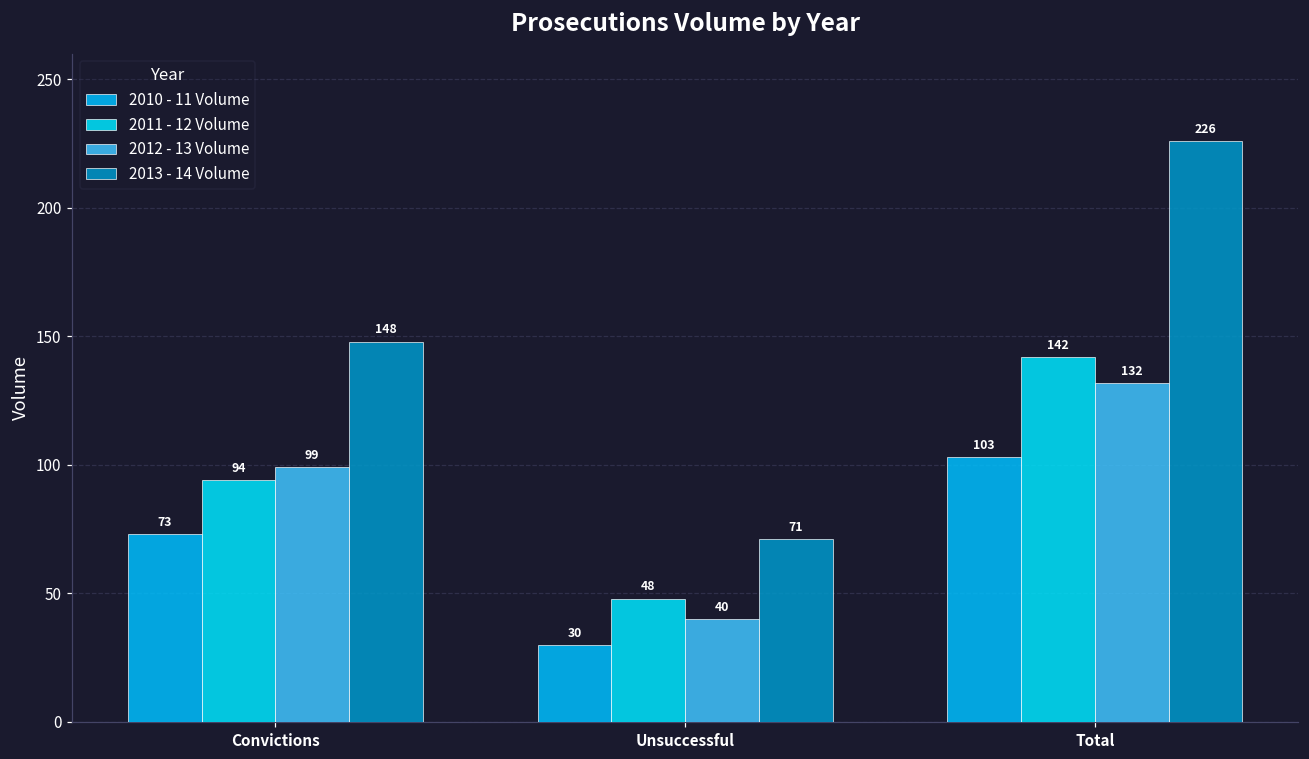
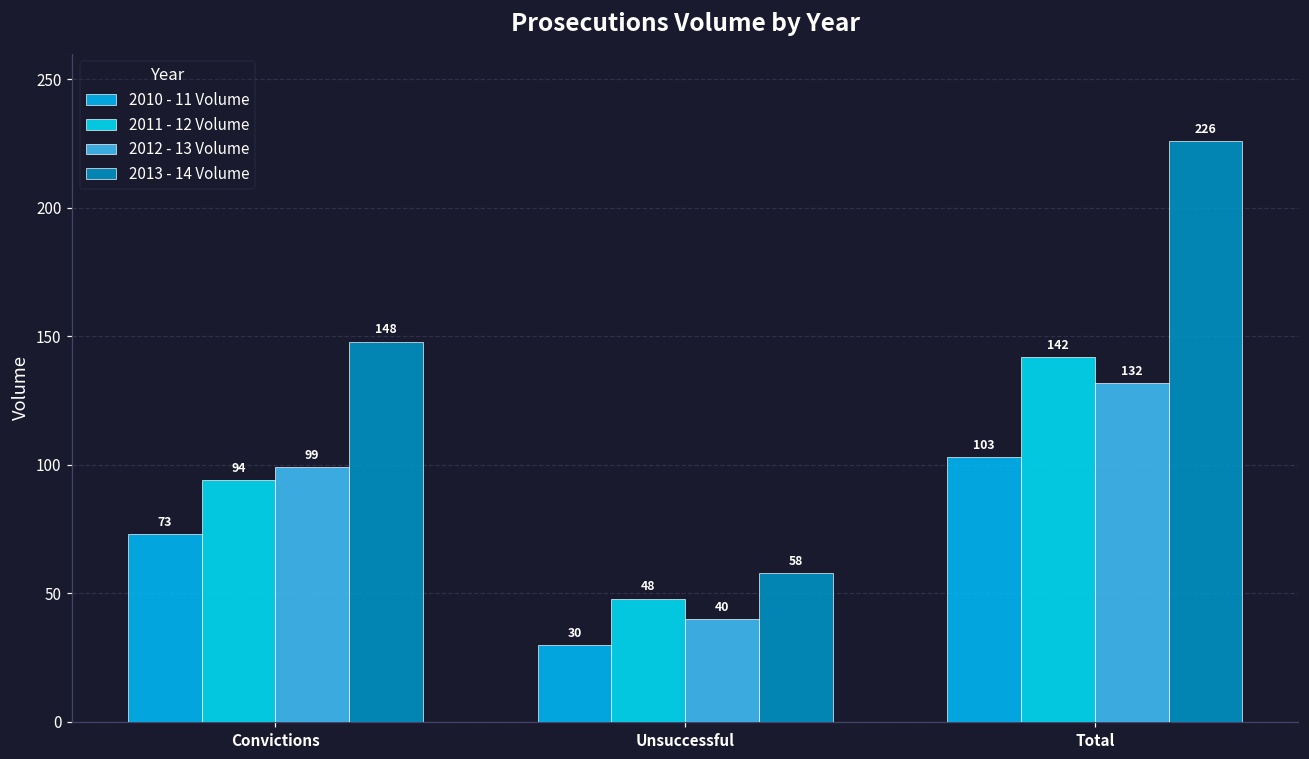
2013 - 14 Volume, Unsuccessful: 71 -> 58
